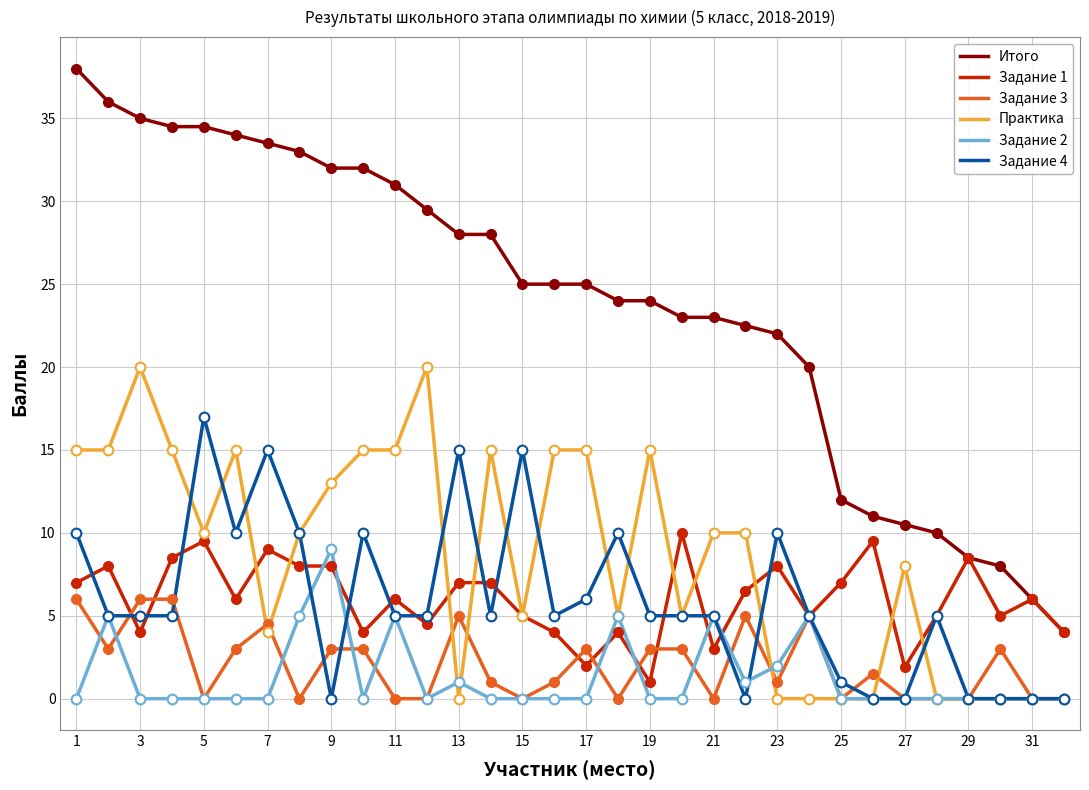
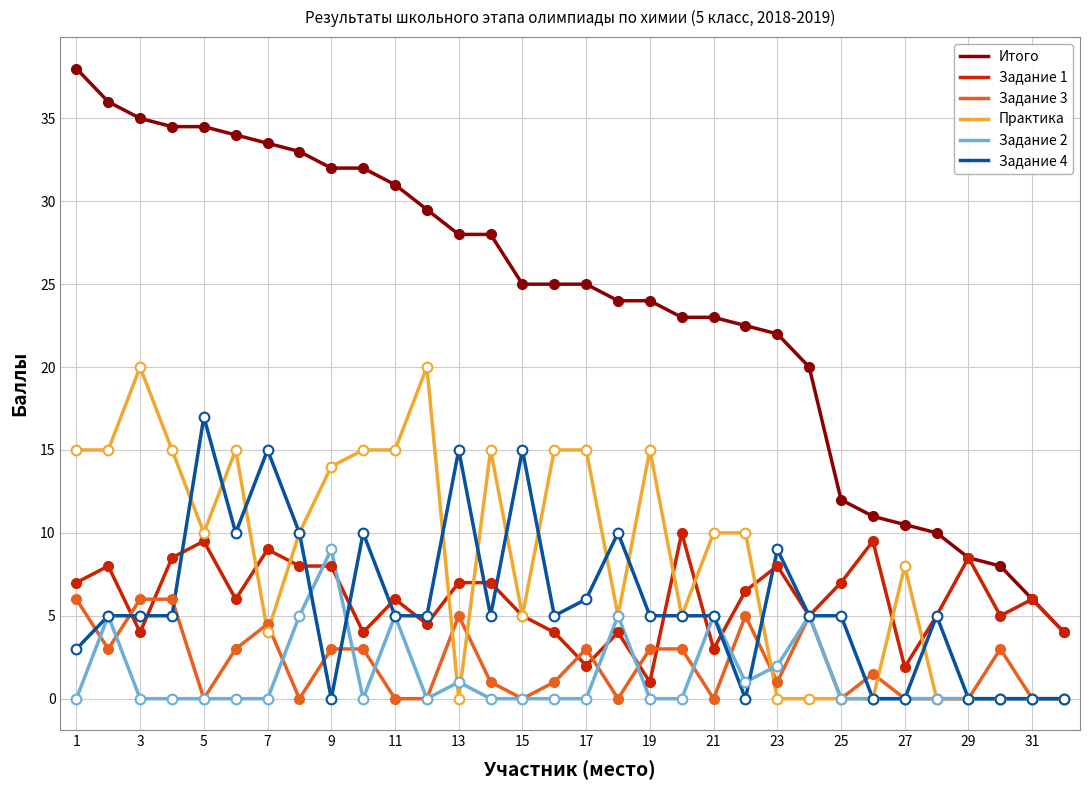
Задание 4, 1: 10 -> 3
Практика, 9: 13 -> 14
Задание 4, 23: 10 -> 9
Задание 4, 25: 1 -> 5
